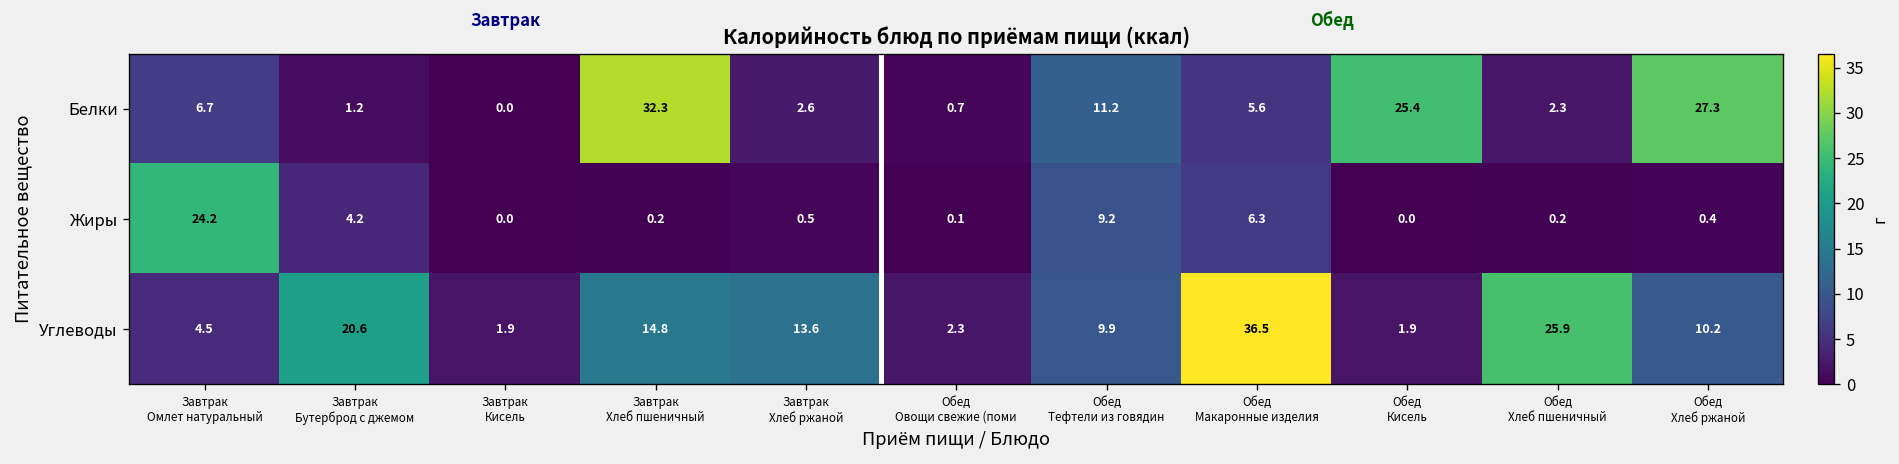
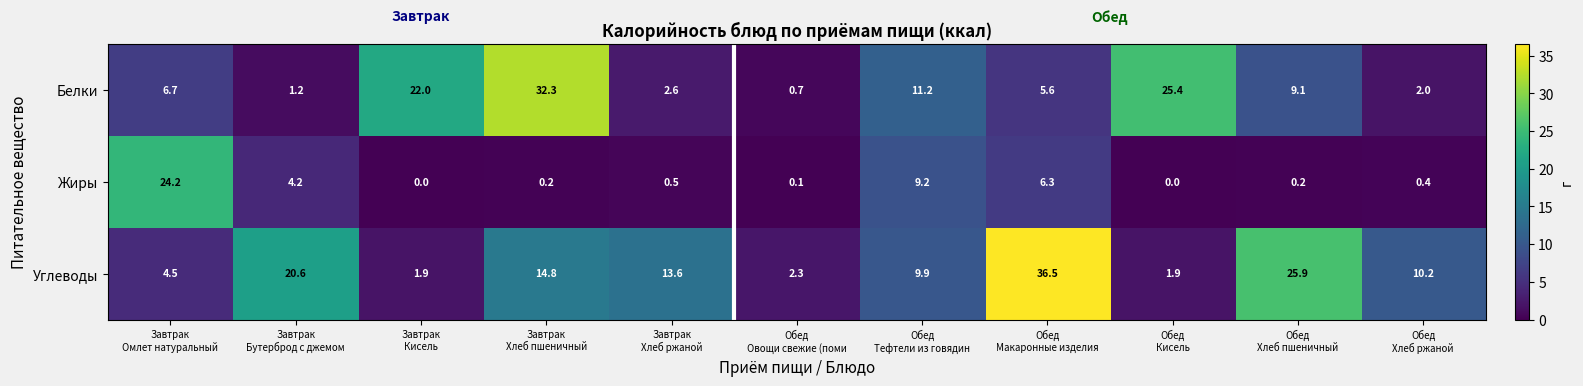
Белки, Завтрак Кисель: 0.0 -> 22.0
Белки, Обед Хлеб пшеничный: 2.3 -> 9.1
Белки, Обед Хлеб ржаной: 27.3 -> 2.0
